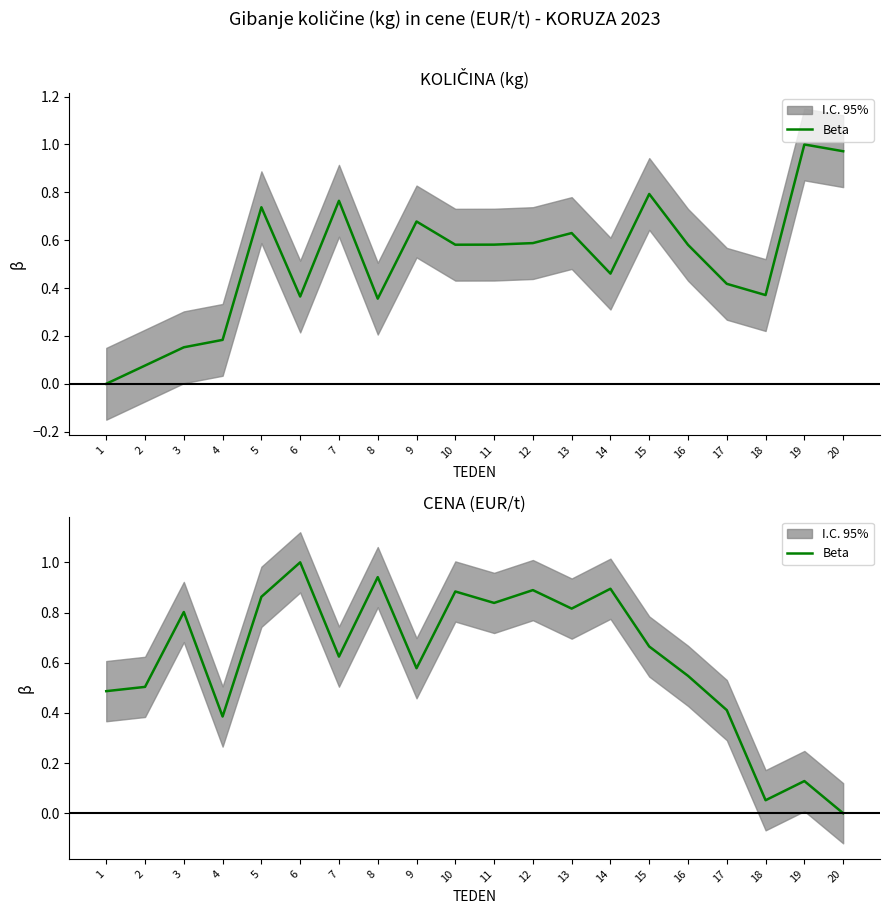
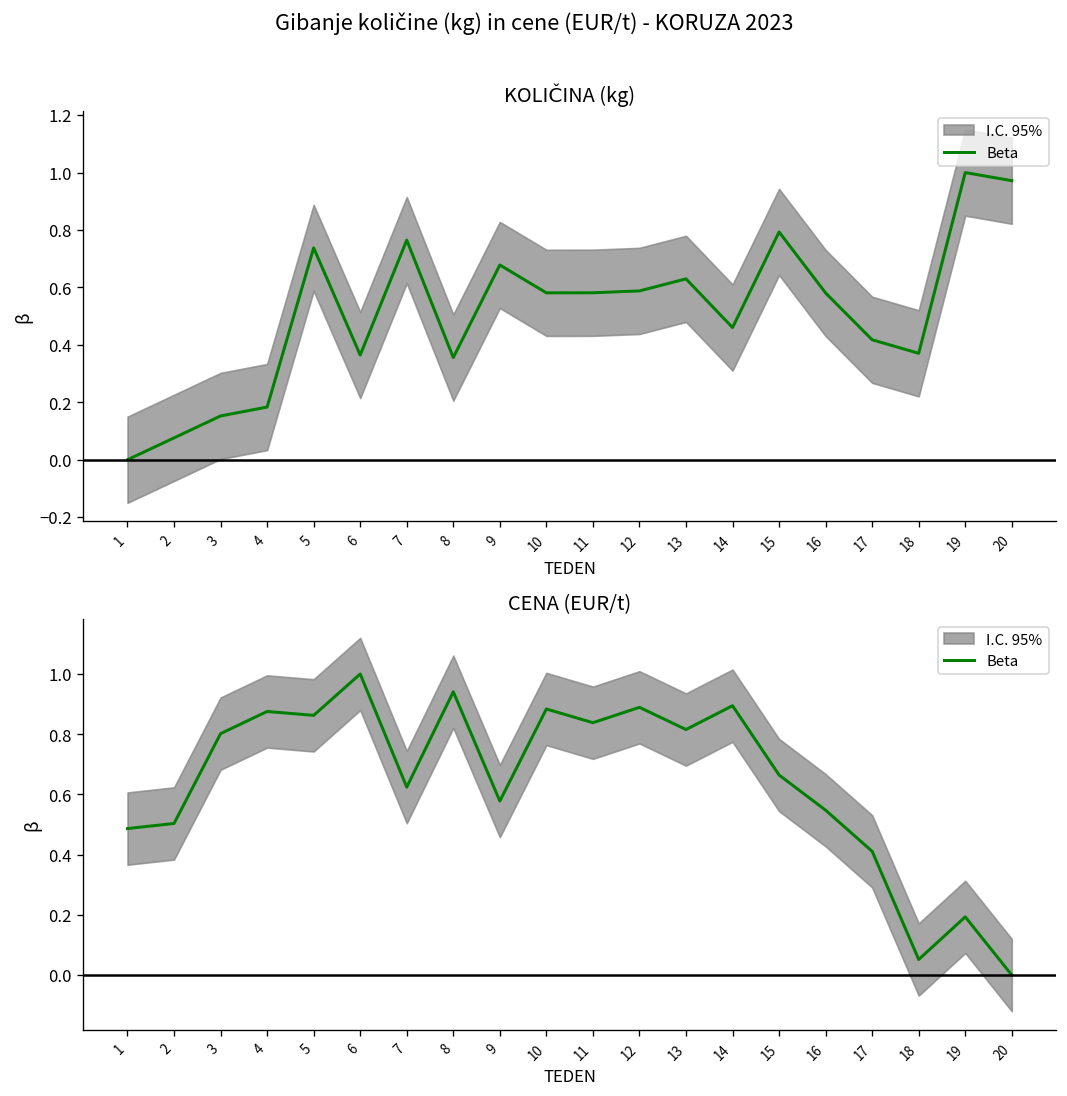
CENA (EUR/t), Beta, 4: 0.39 -> 0.88
CENA (EUR/t), Beta, 19: 0.13 -> 0.19
